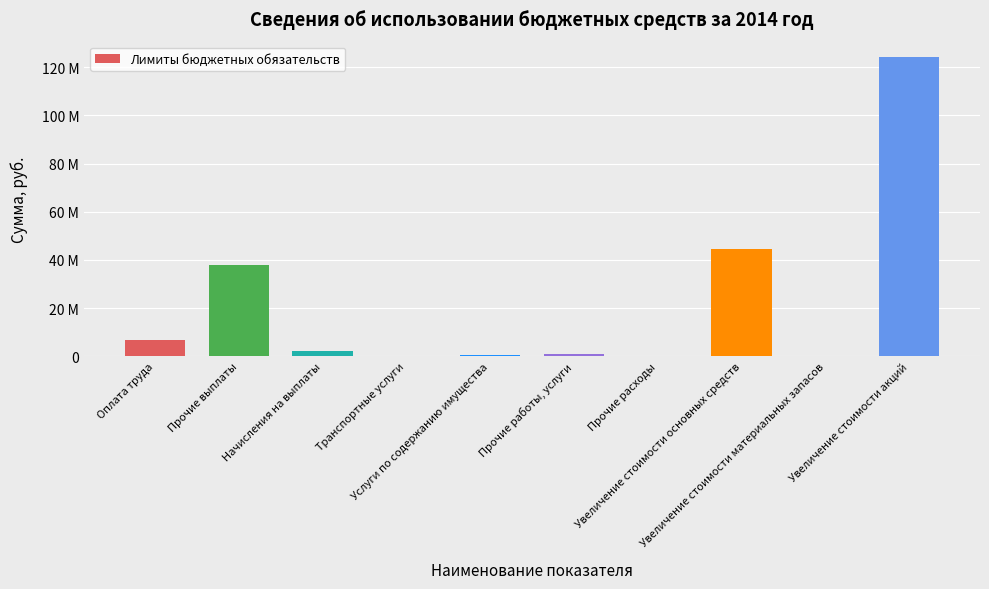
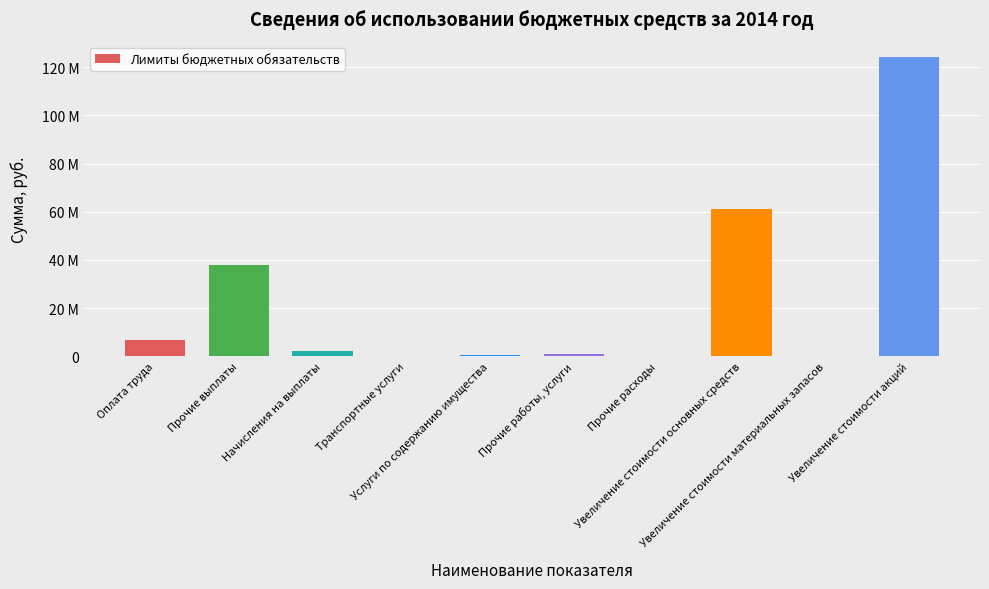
Увеличение стоимости основных средств: 45 М -> 61 М
